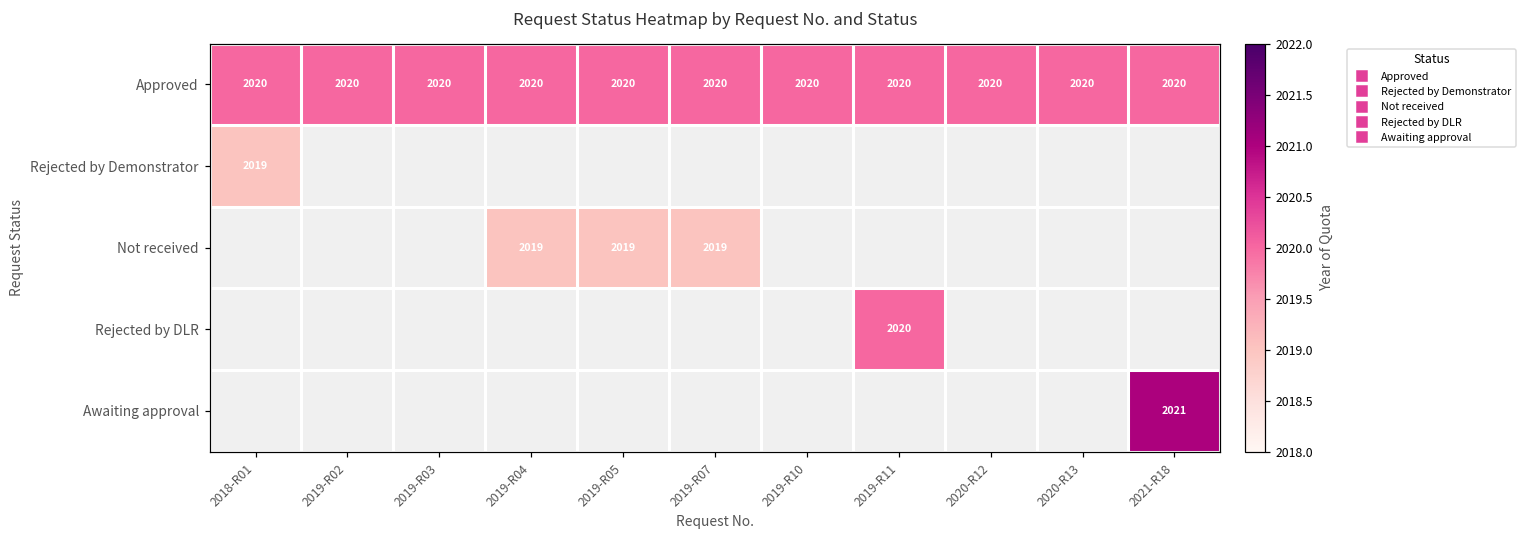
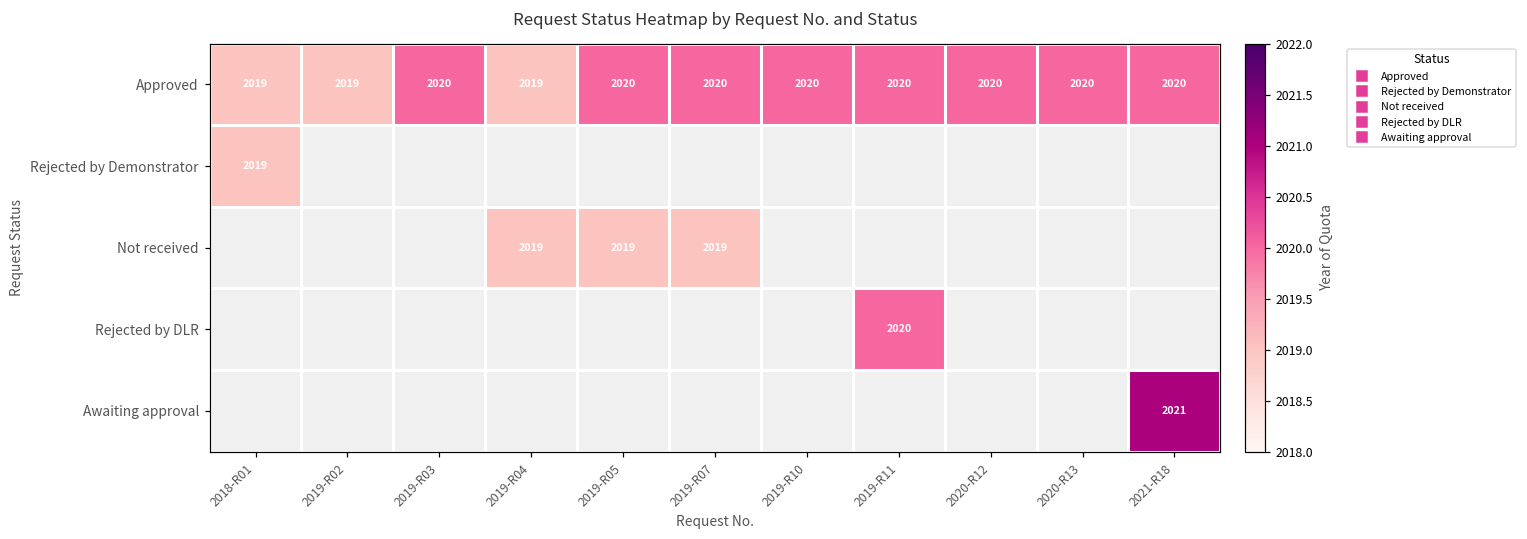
Approved, 2018-R01: 2020 -> 2019
Approved, 2019-R02: 2020 -> 2019
Approved, 2019-R04: 2020 -> 2019
